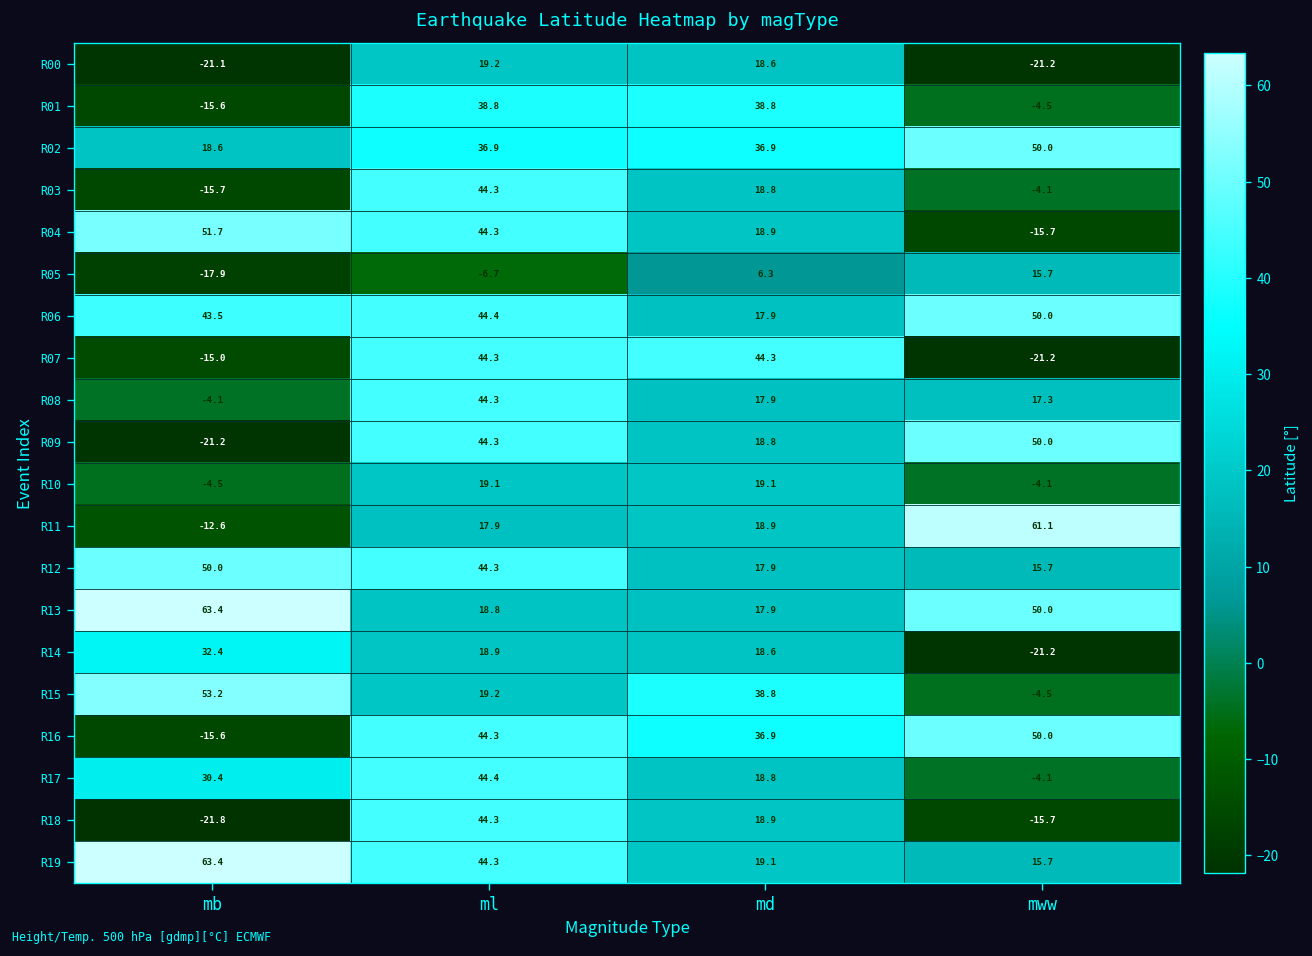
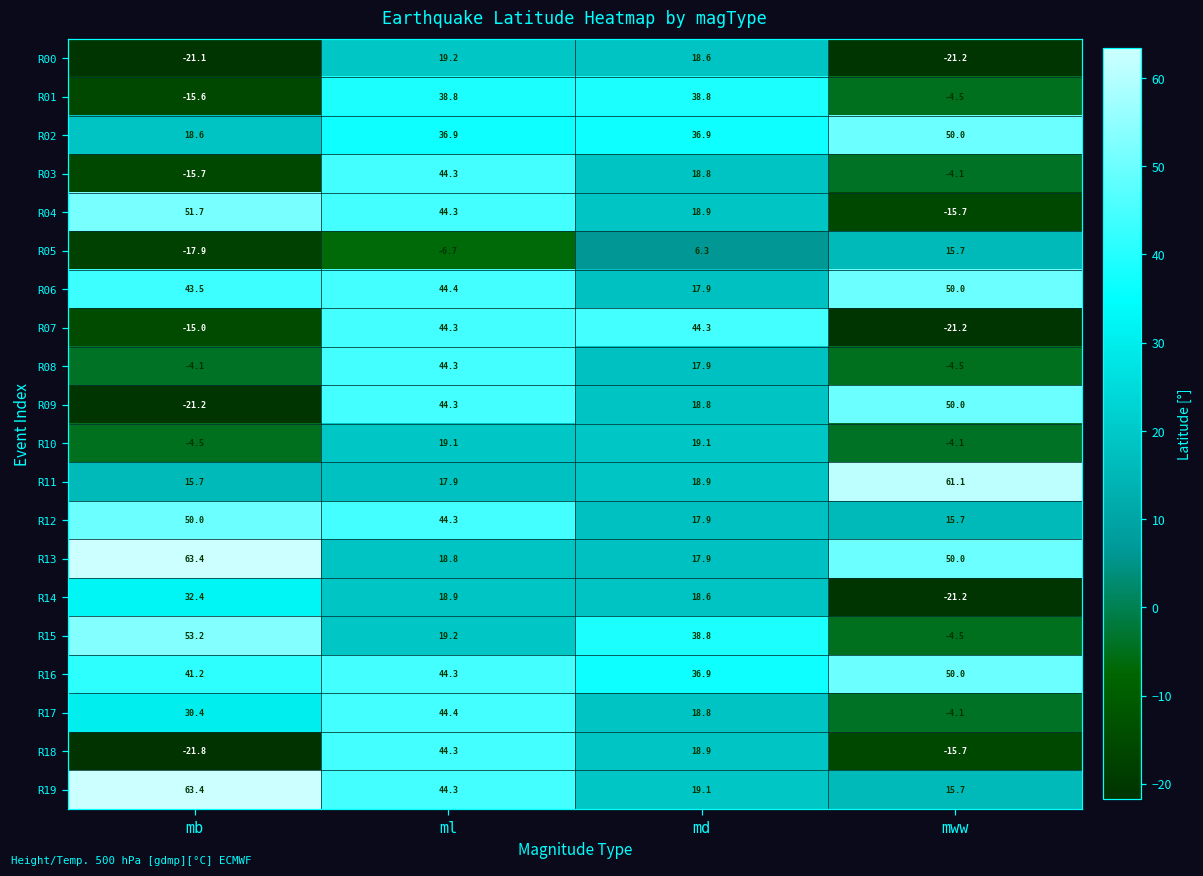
R08, mww: 17.3 -> -4.5
R11, mb: -12.6 -> 15.7
R16, mb: -15.6 -> 41.2
